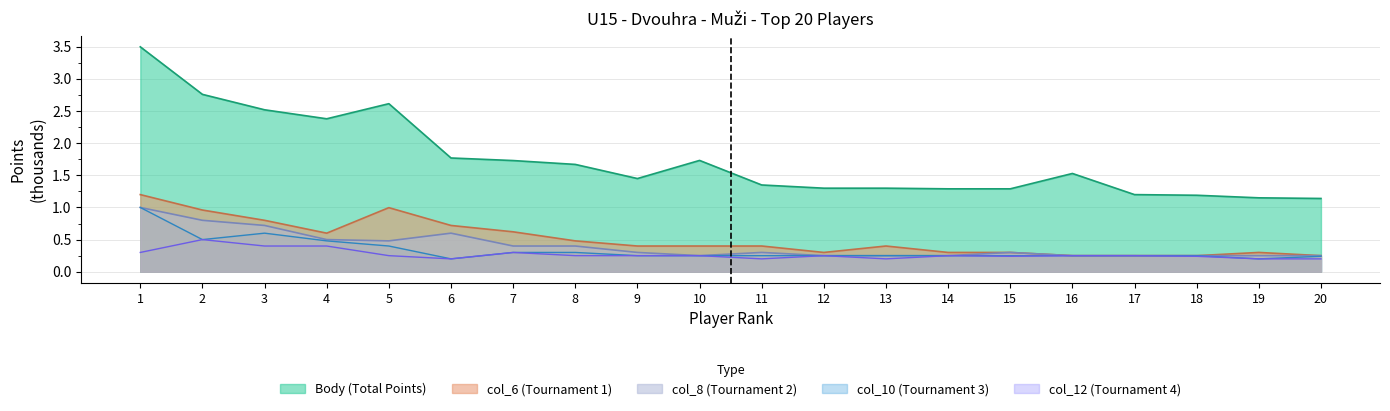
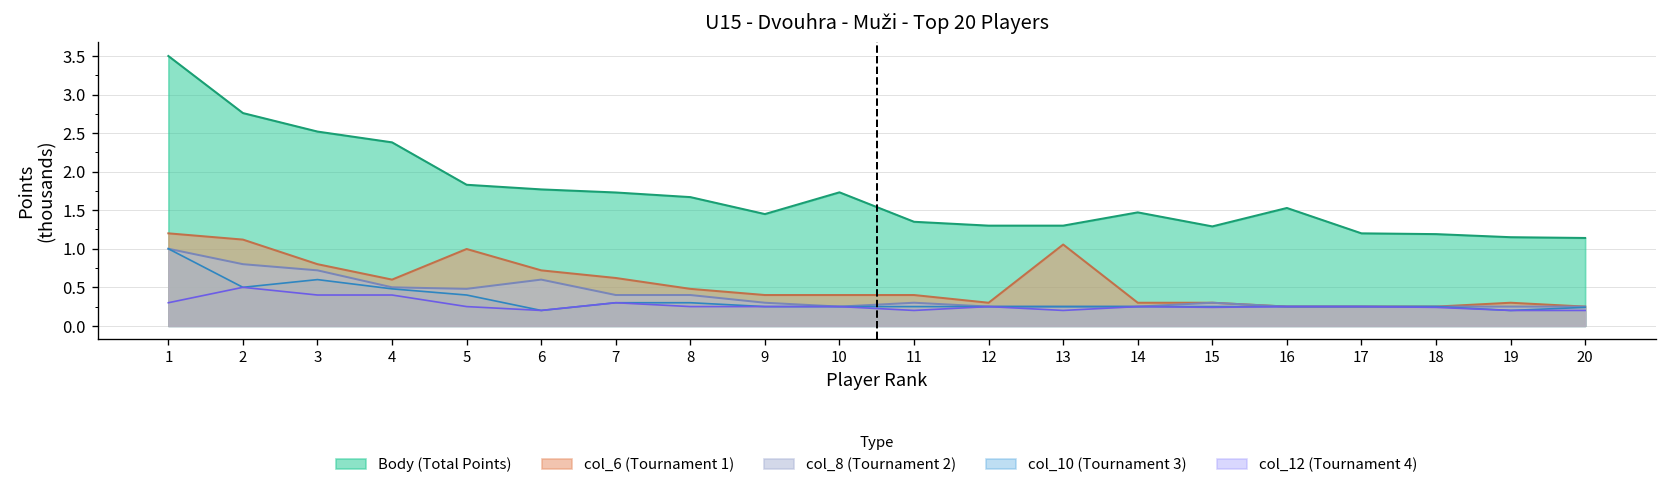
col_6 (Tournament 1), 2: 1.0 -> 1.1
Body (Total Points), 5: 2.6 -> 1.8
col_6 (Tournament 1), 13: 0.4 -> 1.1
Body (Total Points), 14: 1.3 -> 1.5
